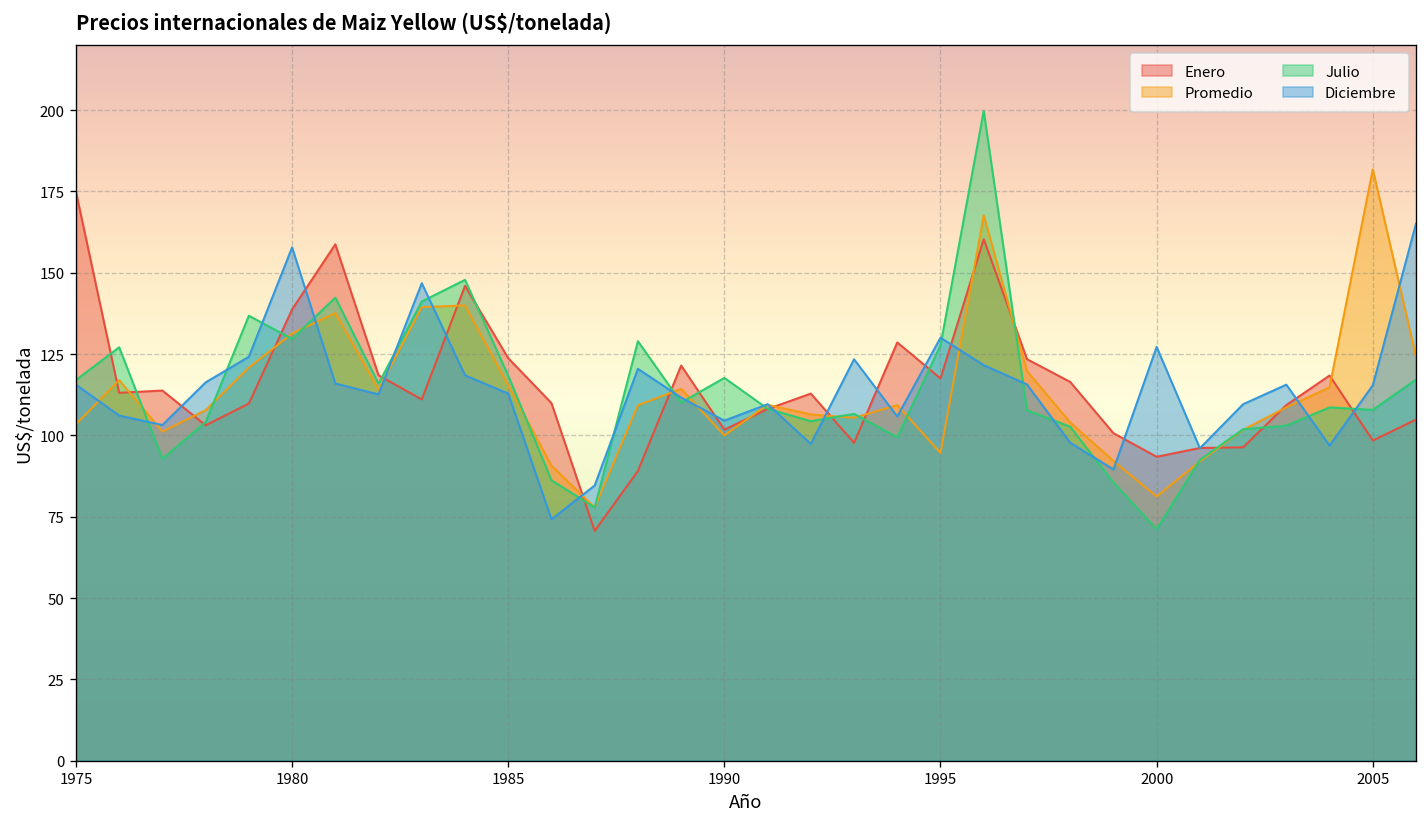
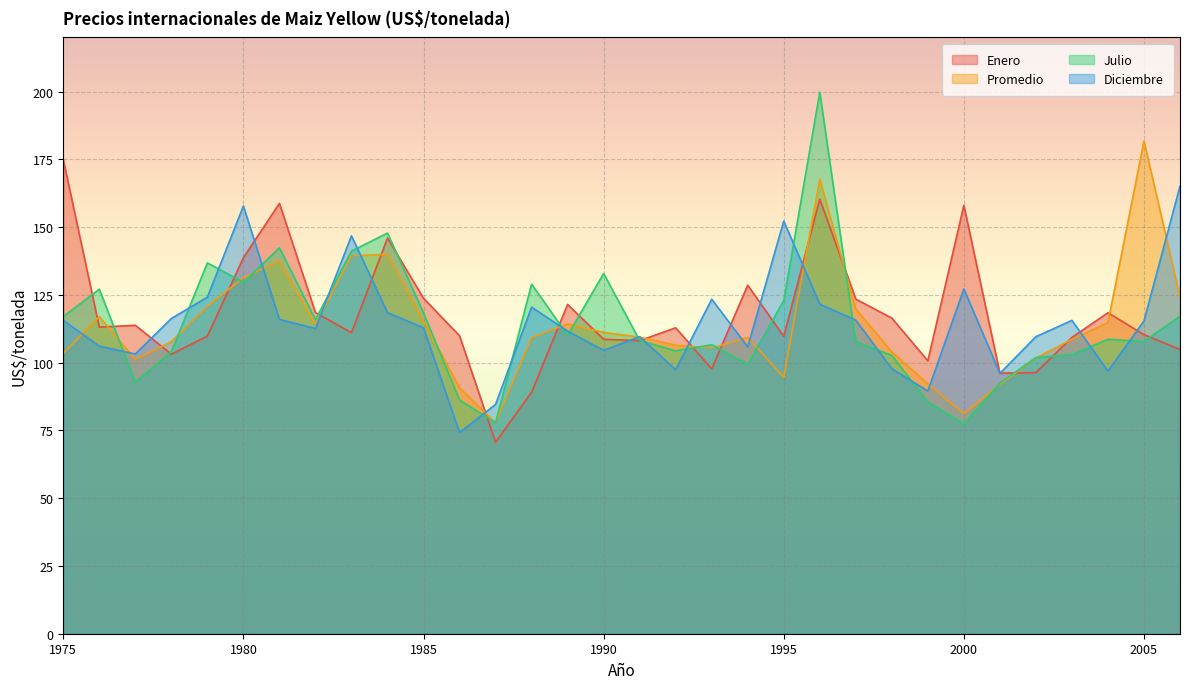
Enero, 1990: 102 -> 109
Promedio, 1990: 100 -> 111
Julio, 1990: 118 -> 133
Enero, 1995: 118 -> 110
Julio, 1995: 128 -> 123
Diciembre, 1995: 130 -> 152
Enero, 2000: 93 -> 158
Julio, 2000: 71 -> 77
Enero, 2005: 98 -> 110
